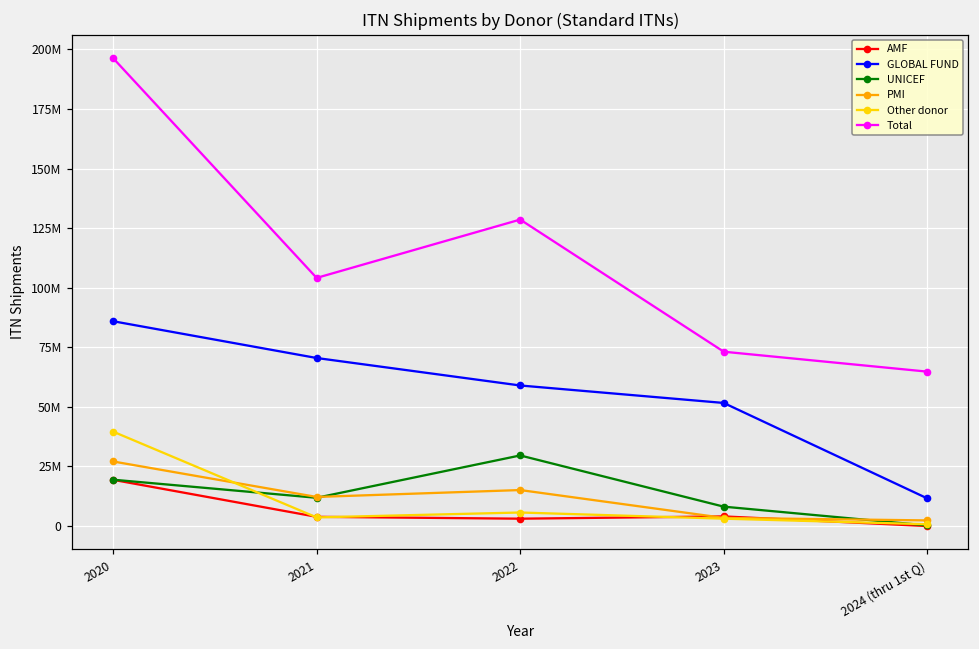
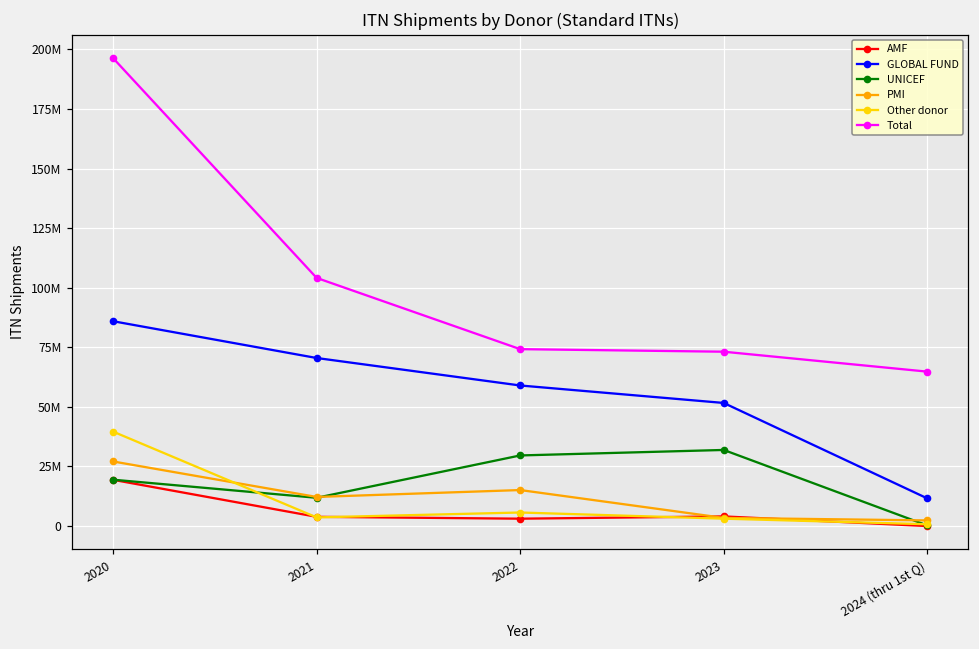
Total, 2022: 129000000 -> 74000000
UNICEF, 2023: 8000000 -> 32000000
